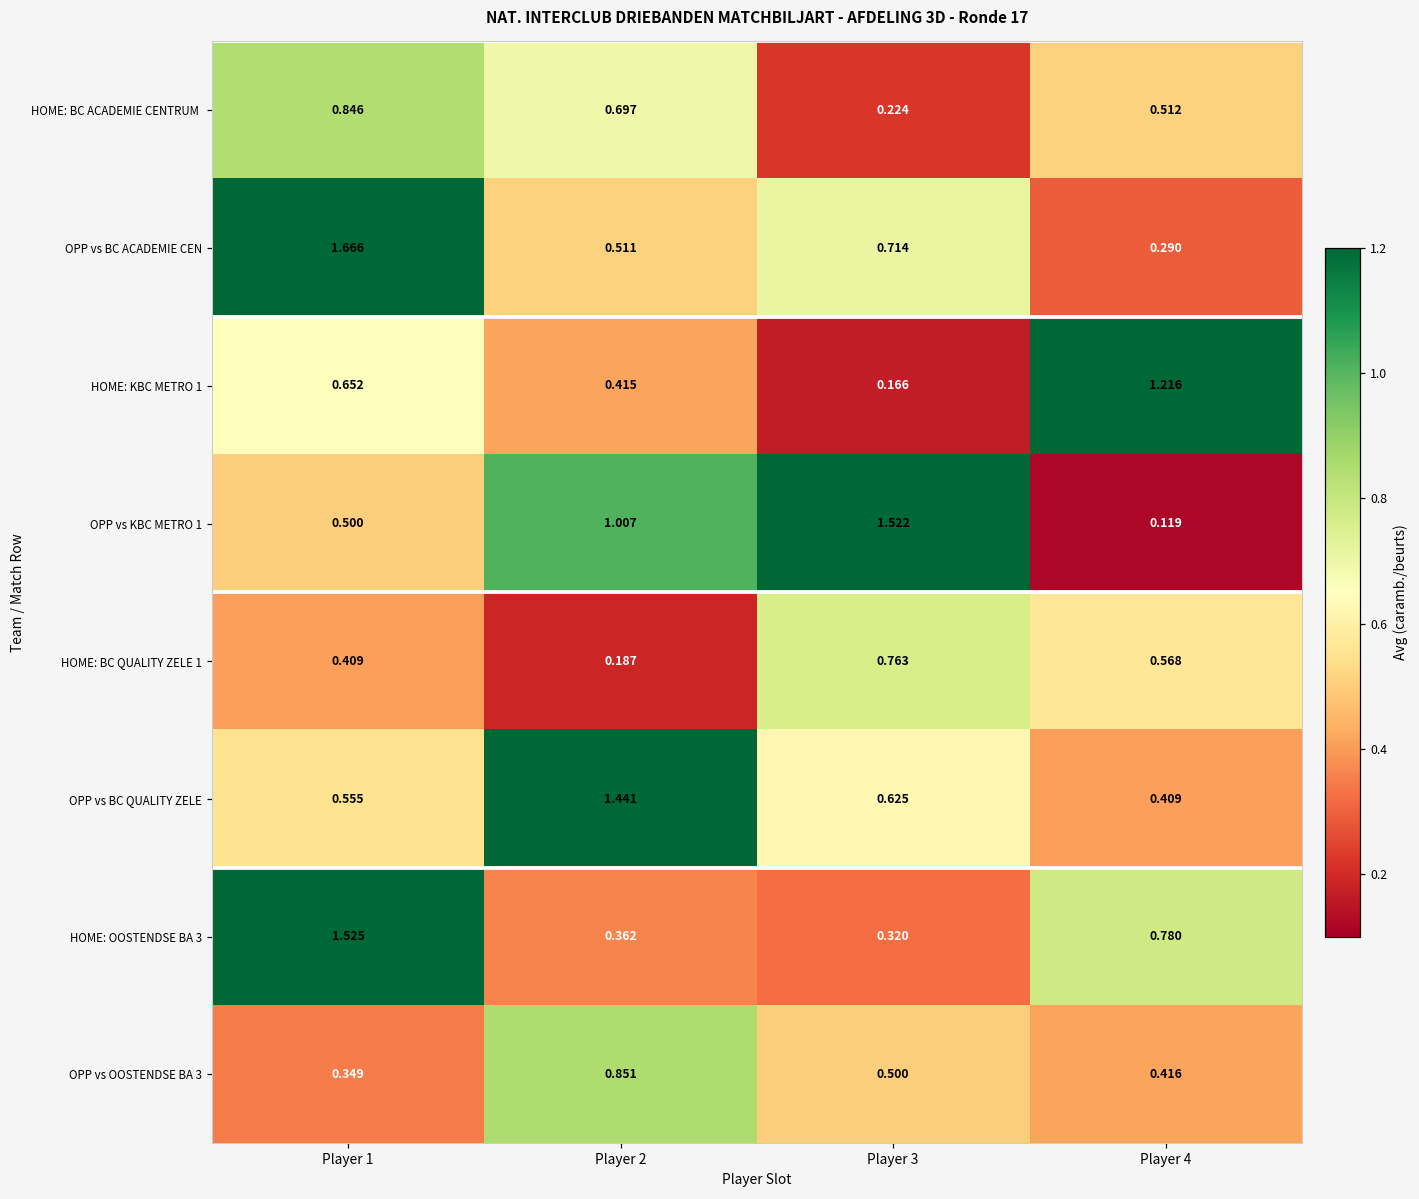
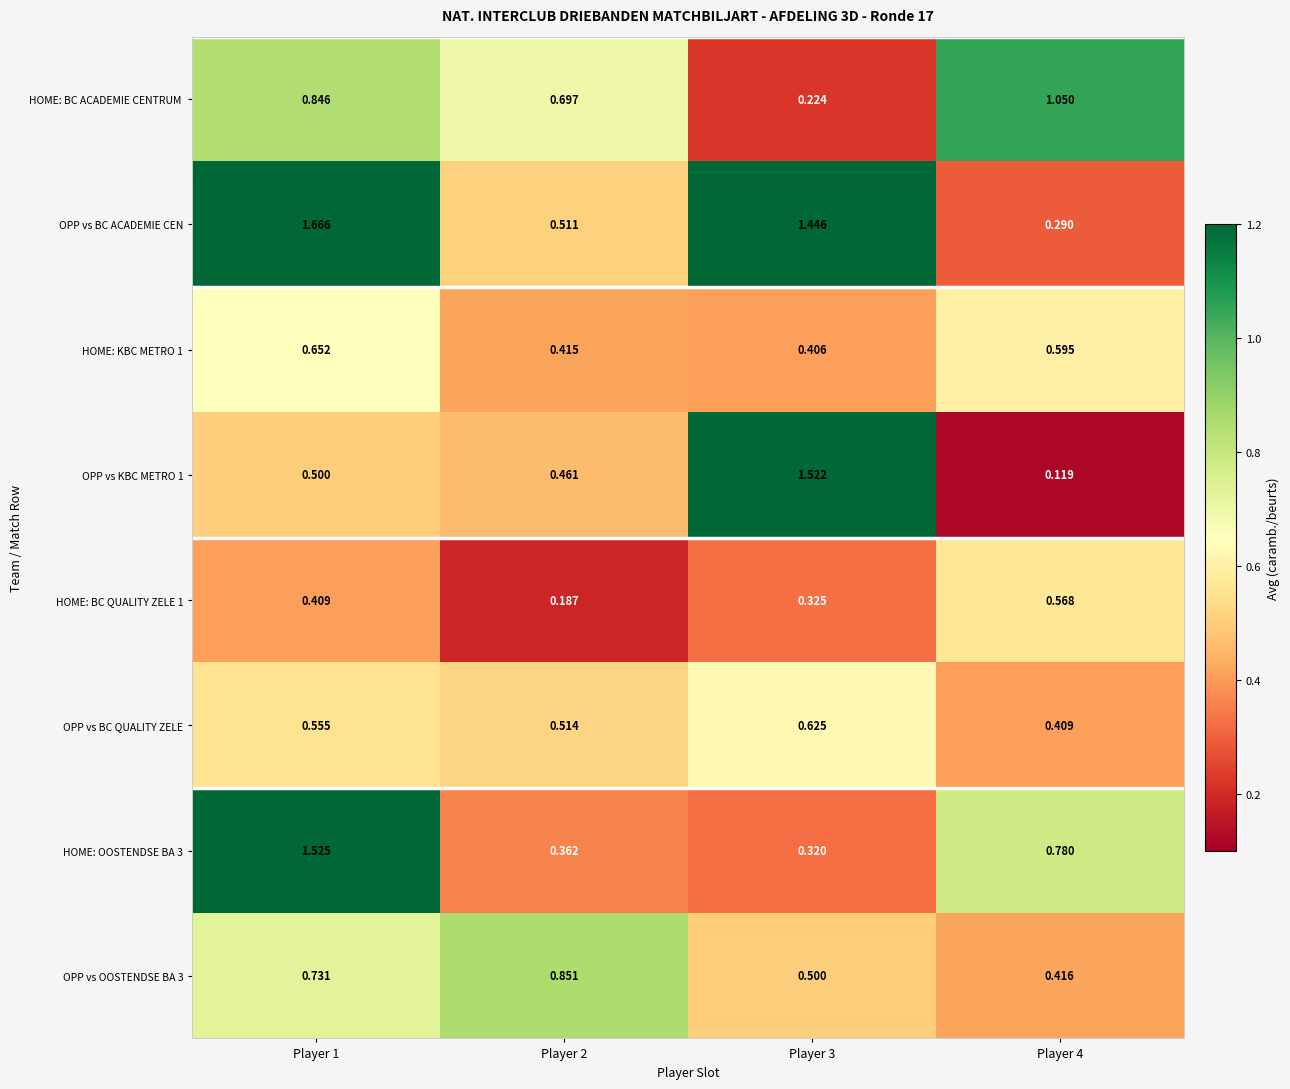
HOME: BC ACADEMIE CENTRUM, Player 4: 0.512 -> 1.050
OPP vs BC ACADEMIE CEN, Player 3: 0.714 -> 1.446
HOME: KBC METRO 1, Player 3: 0.166 -> 0.406
HOME: KBC METRO 1, Player 4: 1.216 -> 0.595
OPP vs KBC METRO 1, Player 2: 1.007 -> 0.461
HOME: BC QUALITY ZELE 1, Player 3: 0.763 -> 0.325
OPP vs BC QUALITY ZELE, Player 2: 1.441 -> 0.514
OPP vs OOSTENDSE BA 3, Player 1: 0.349 -> 0.731
